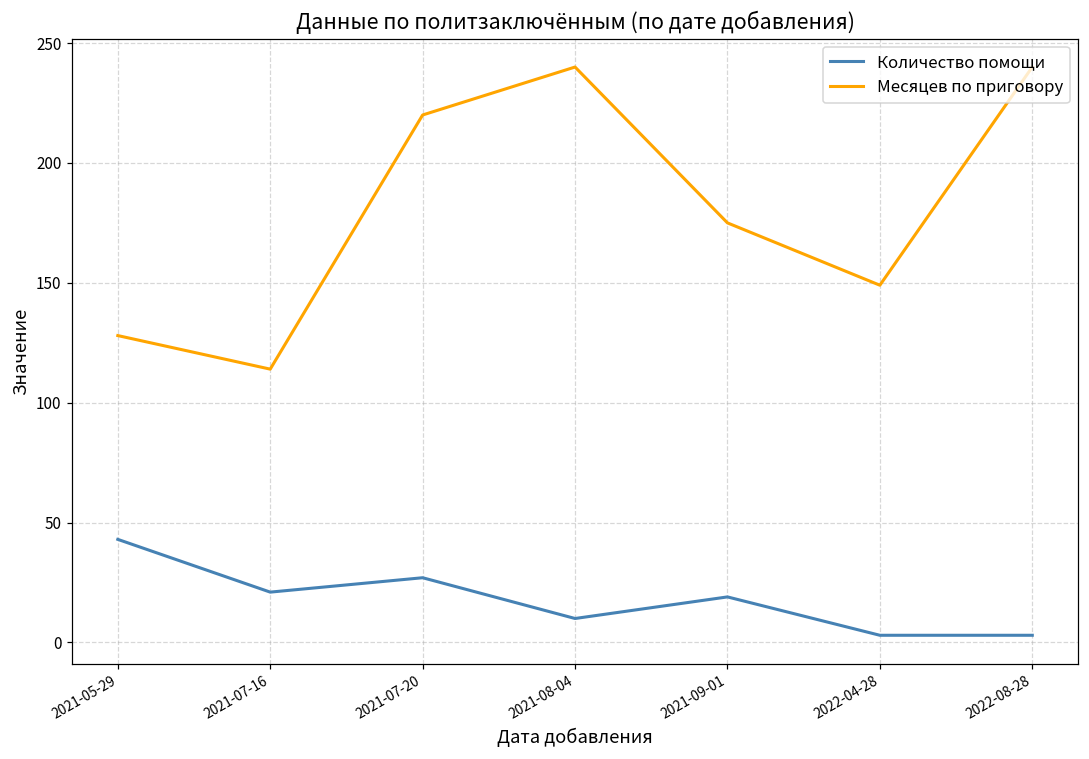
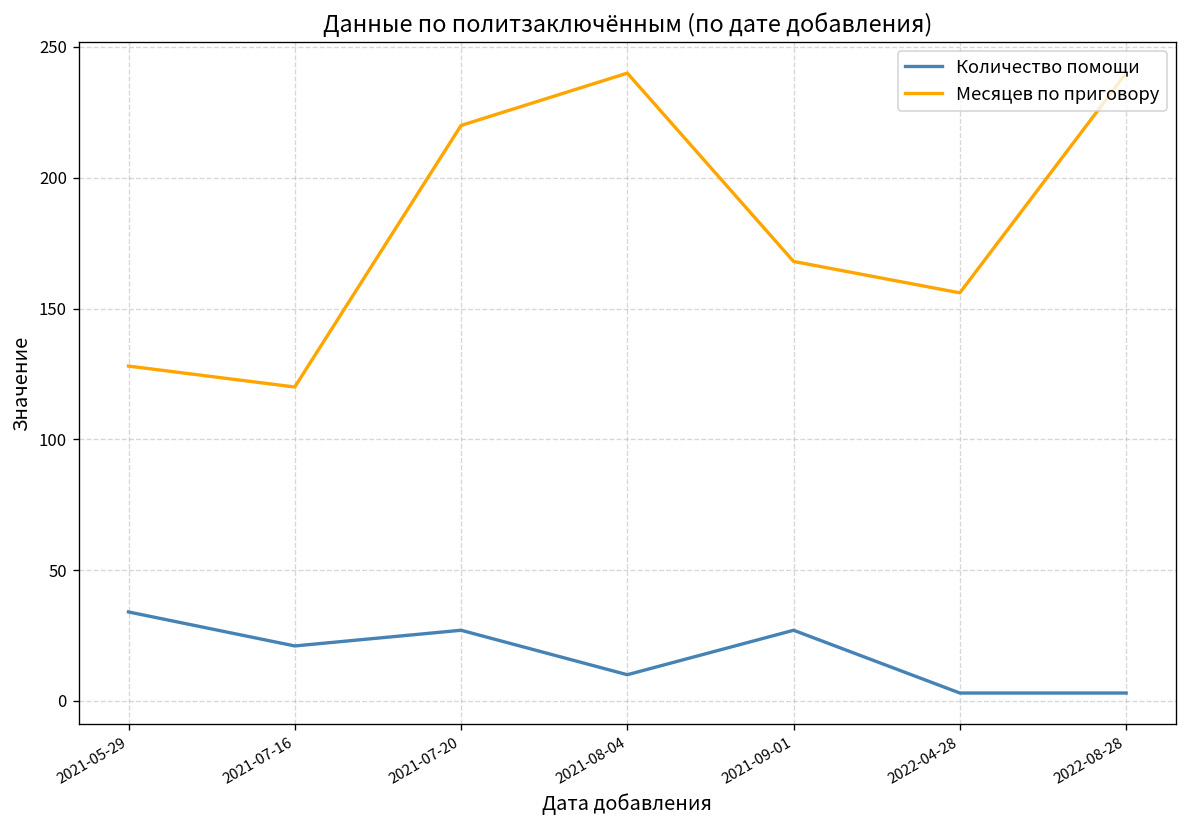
Количество помощи, 2021-05-29: 43 -> 34
Месяцев по приговору, 2021-07-16: 114 -> 120
Количество помощи, 2021-09-01: 19 -> 27
Месяцев по приговору, 2021-09-01: 175 -> 168
Месяцев по приговору, 2022-04-28: 149 -> 156
